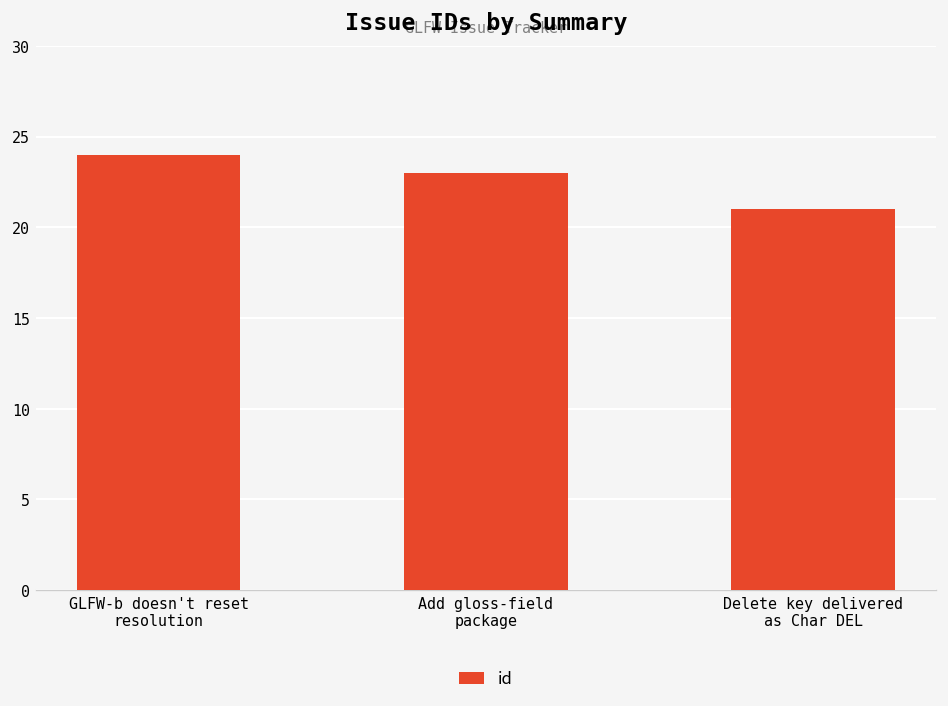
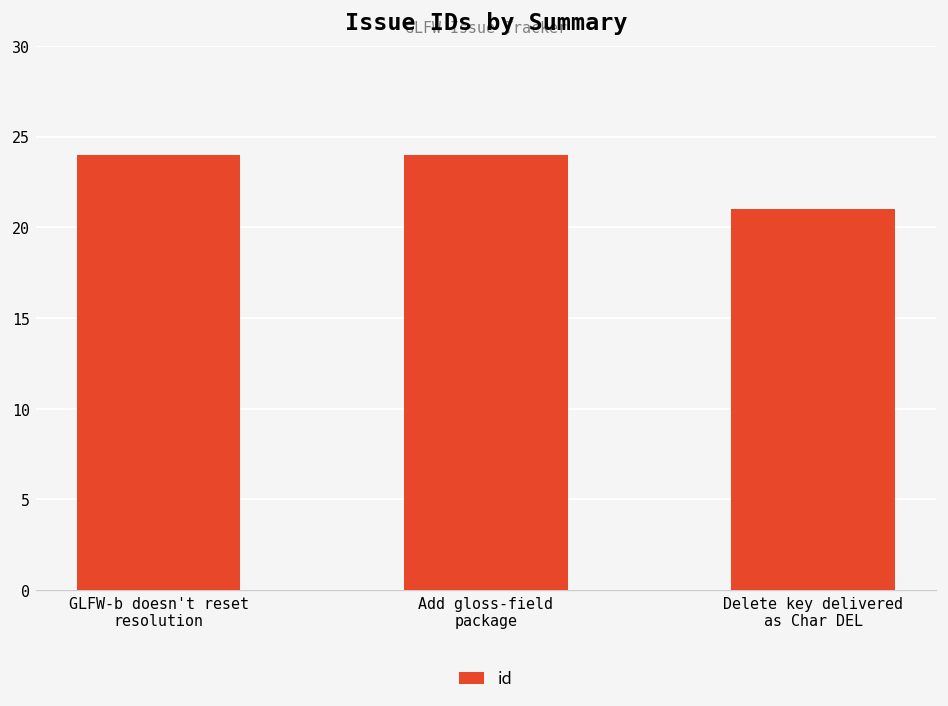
Add gloss-field package: 23 -> 24
